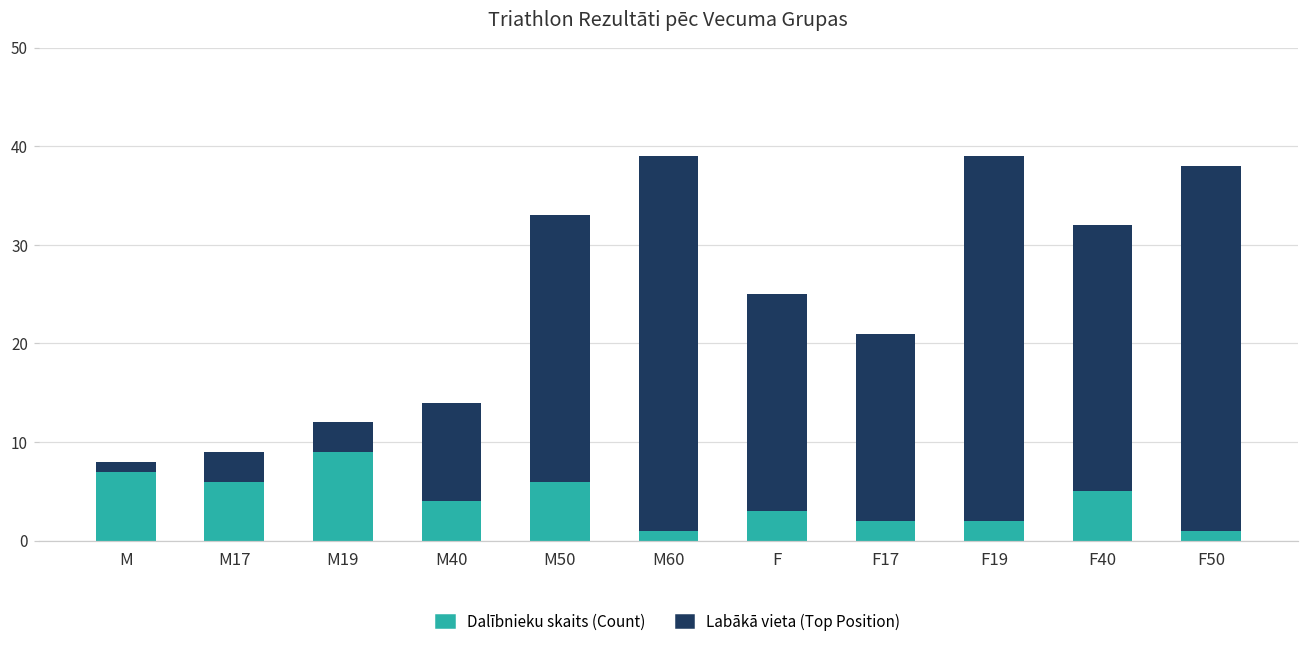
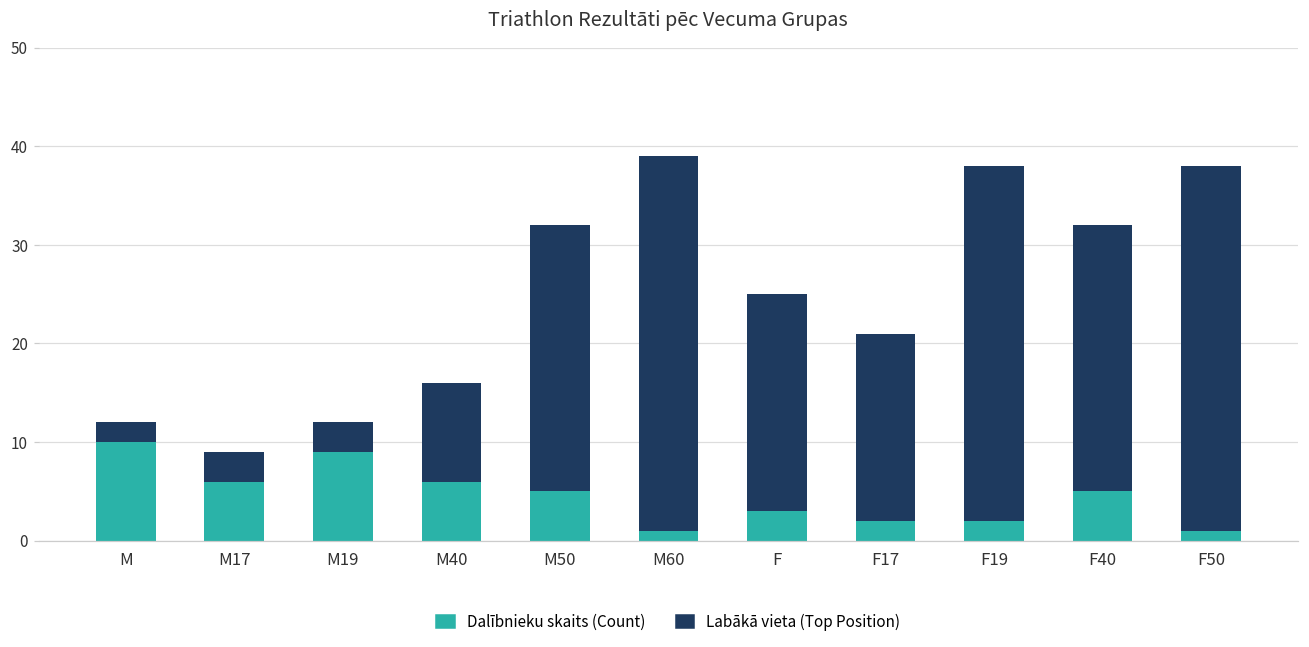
Dalībnieku skaits (Count), M: 7 -> 10
Labākā vieta (Top Position), M: 1 -> 2
Dalībnieku skaits (Count), M40: 4 -> 6
Dalībnieku skaits (Count), M50: 6 -> 5
Labākā vieta (Top Position), F19: 37 -> 36
